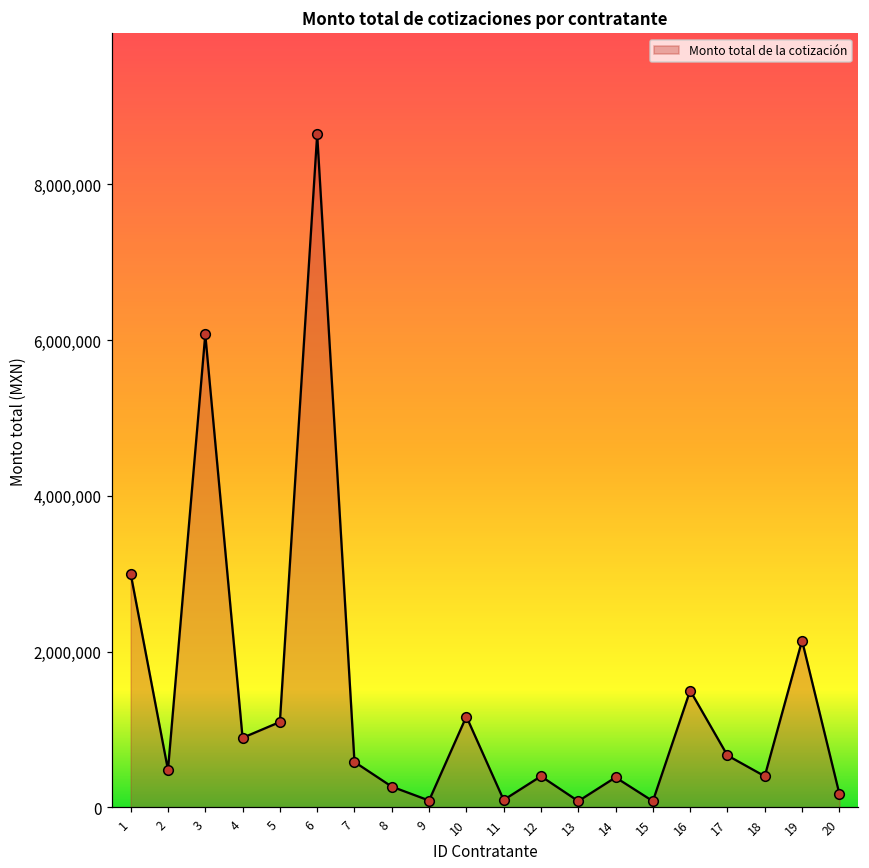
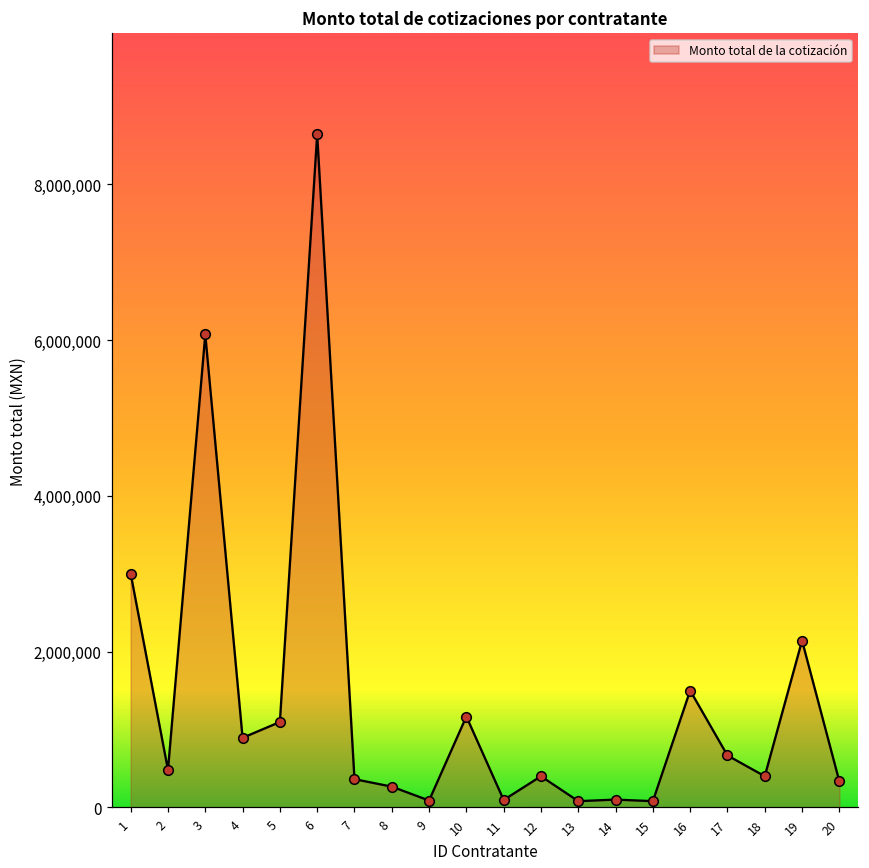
7: 600,000 -> 400,000
14: 400,000 -> 100,000
20: 200,000 -> 300,000
